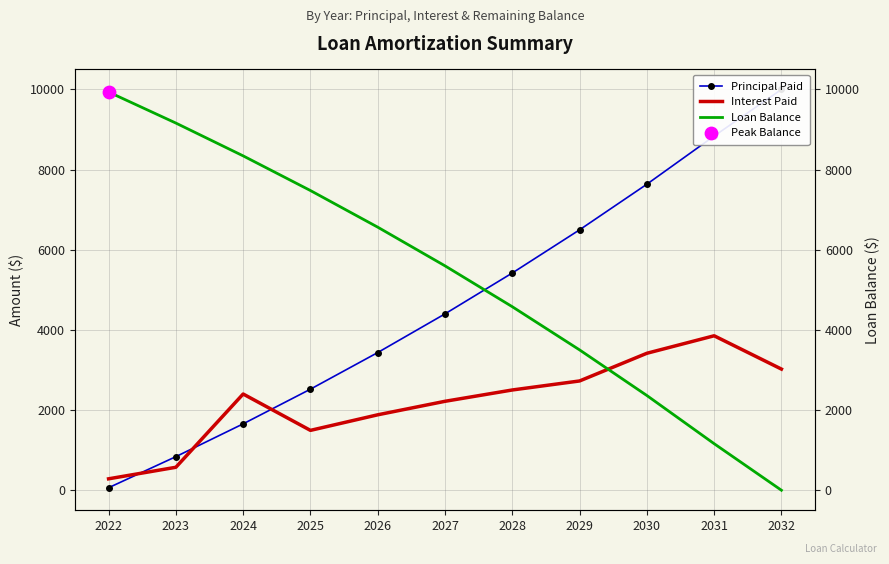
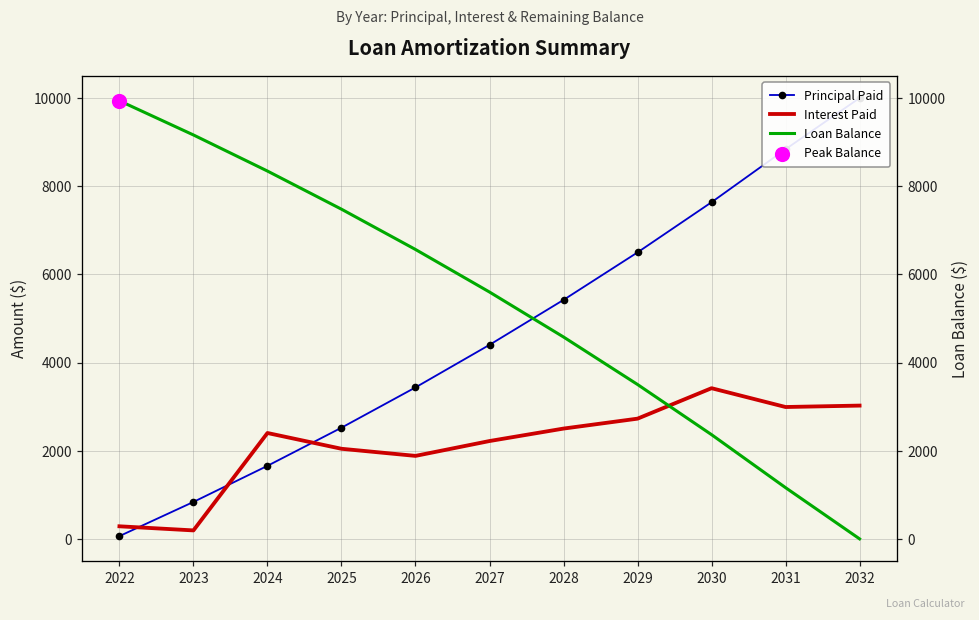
Interest Paid, 2023: 600 -> 200
Interest Paid, 2025: 1500 -> 2000
Interest Paid, 2031: 3900 -> 3000
